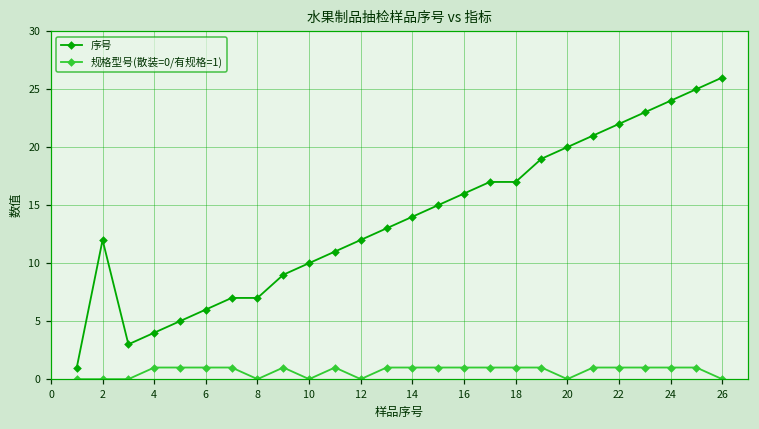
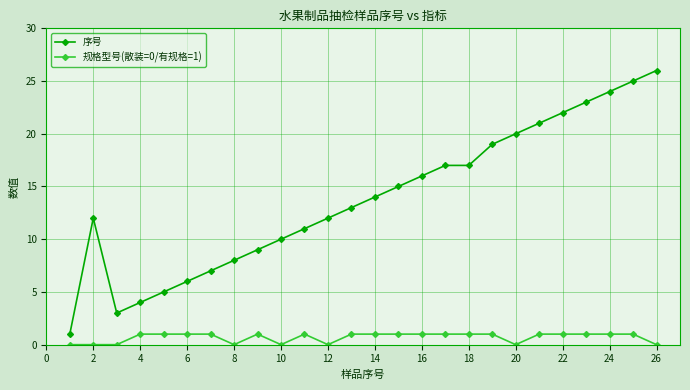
序号, 8: 7 -> 8
